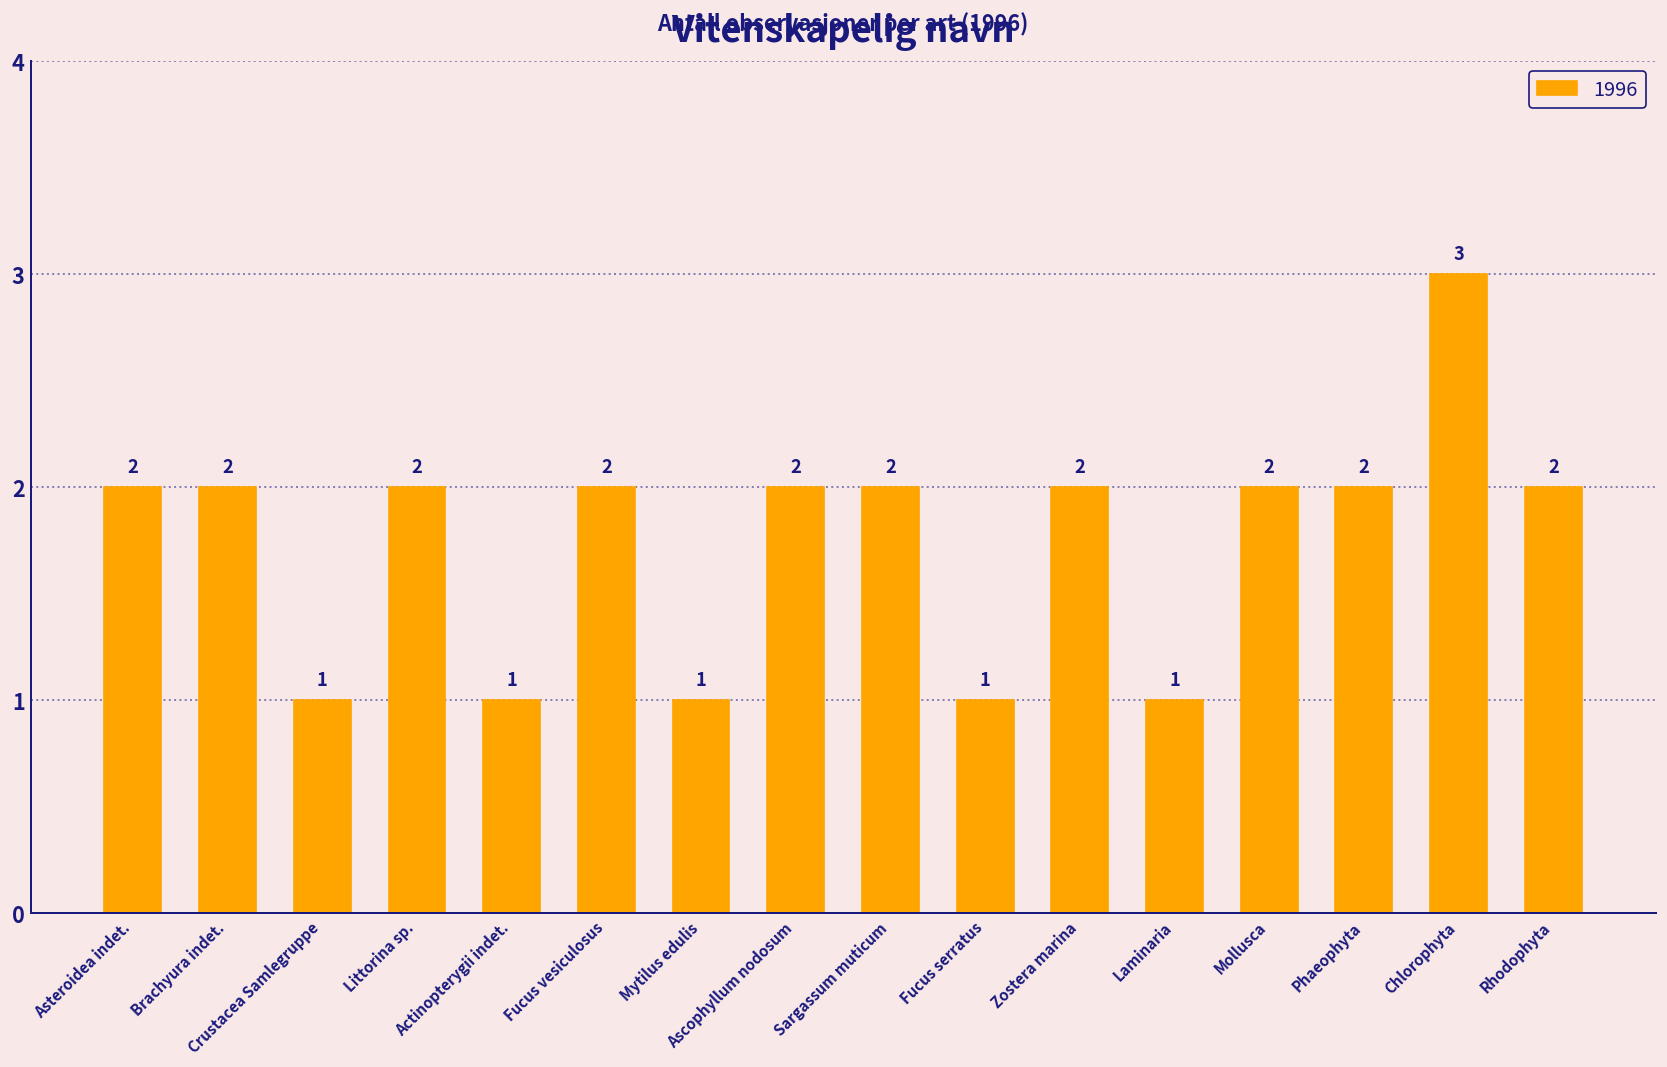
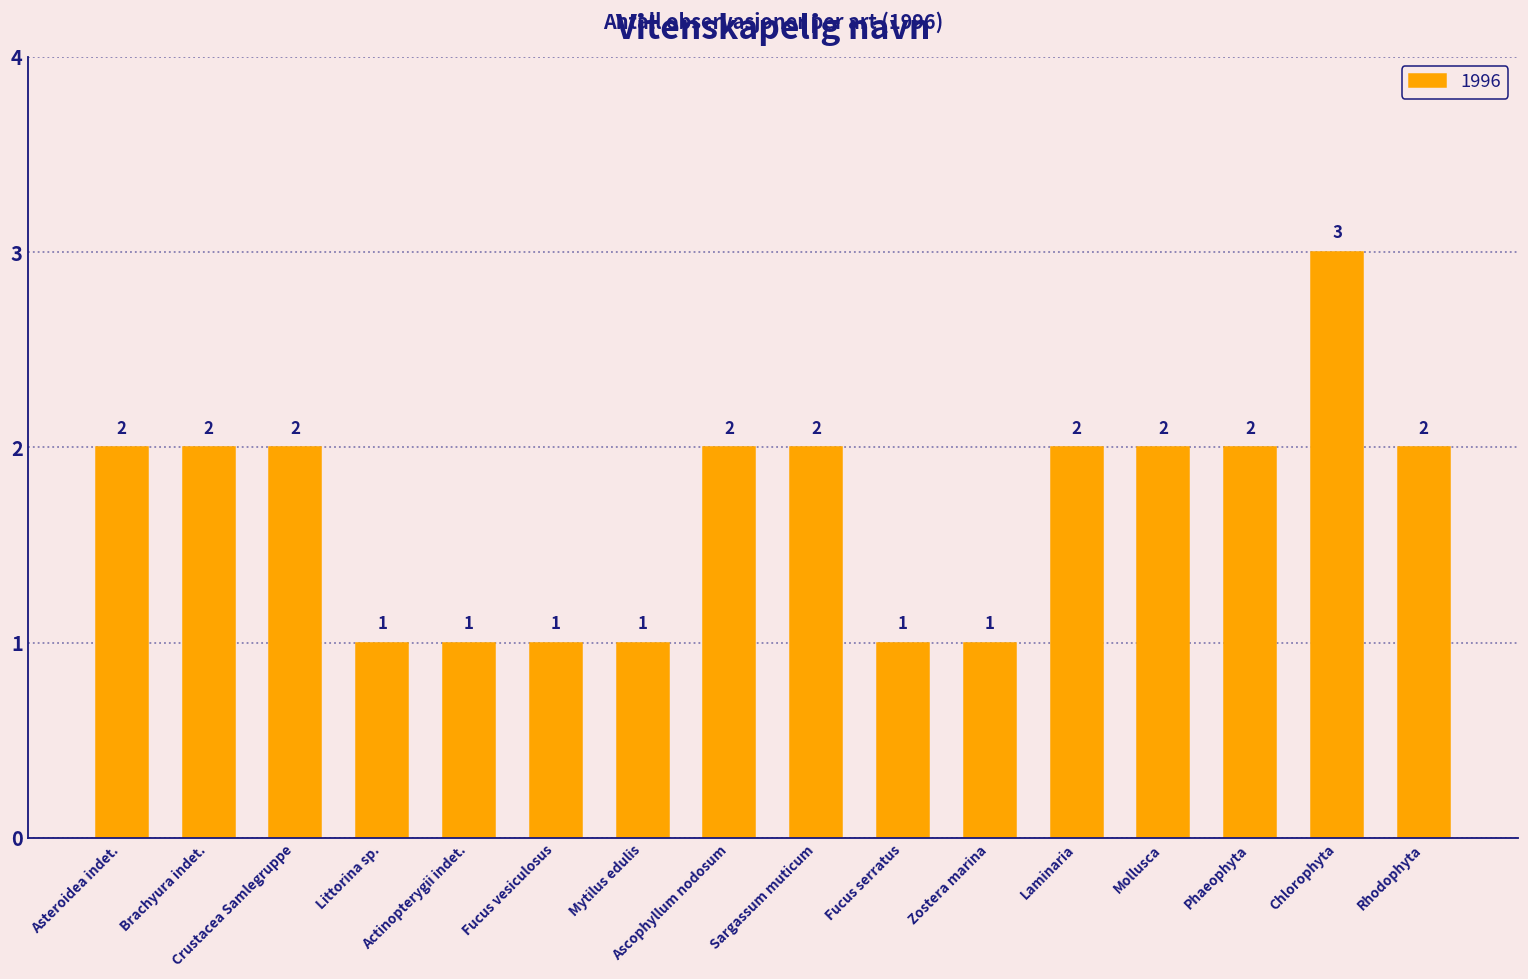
Crustacea Samlegruppe: 1 -> 2
Littorina sp.: 2 -> 1
Fucus vesiculosus: 2 -> 1
Zostera marina: 2 -> 1
Laminaria: 1 -> 2
